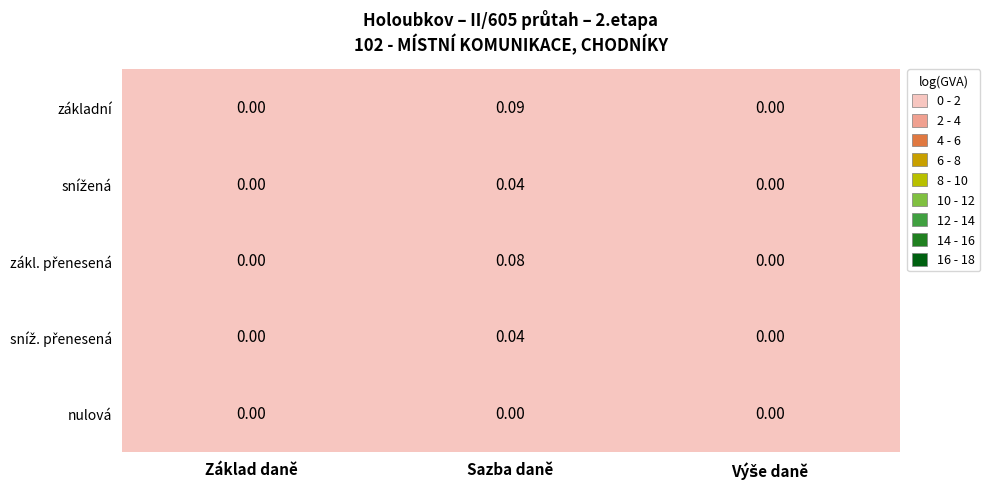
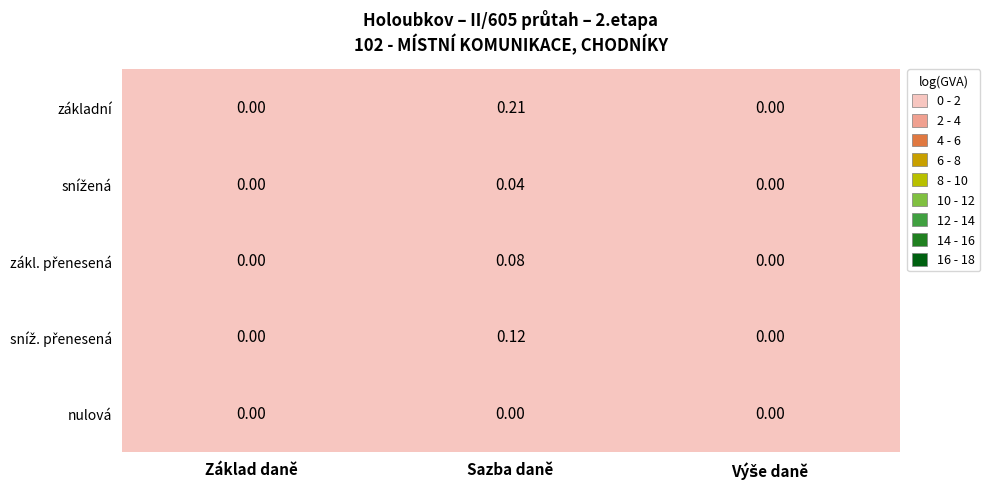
základní, Sazba daně: 0.09 -> 0.21
sníž. přenesená, Sazba daně: 0.04 -> 0.12
